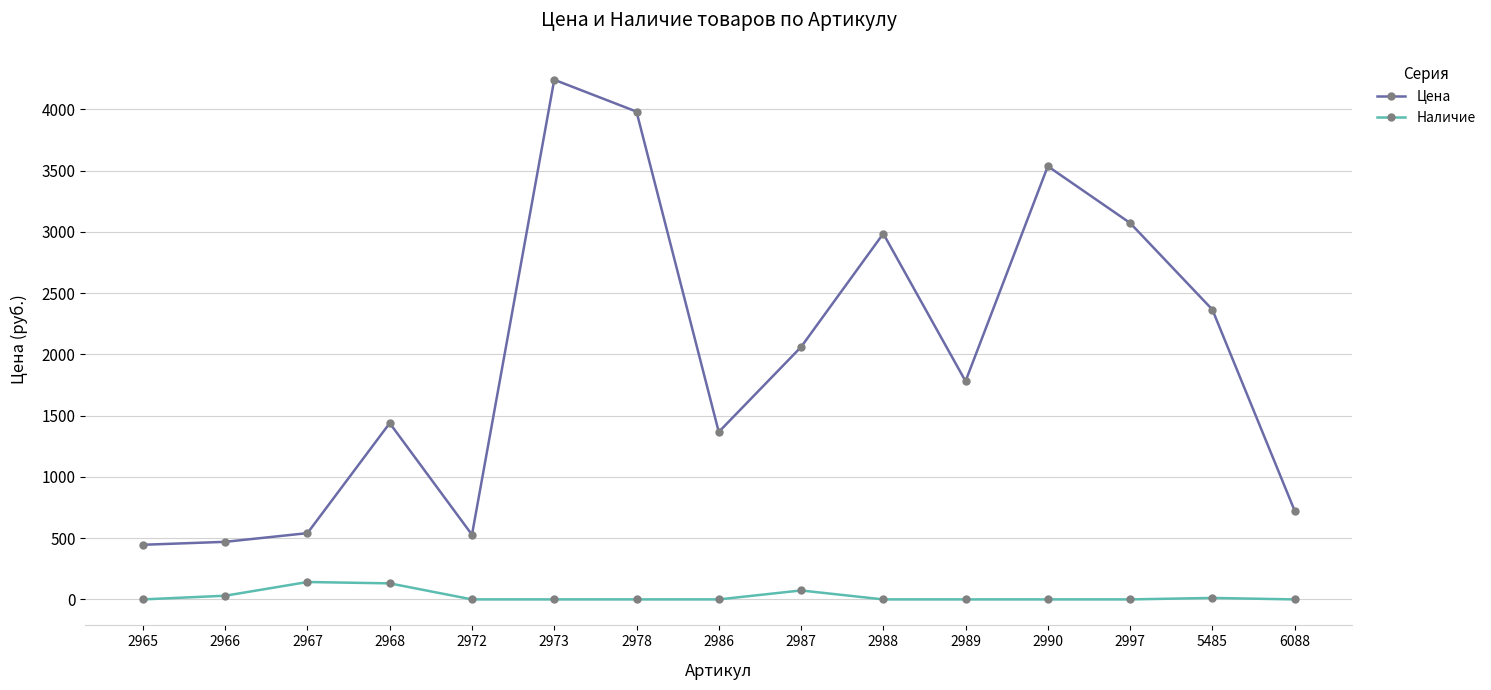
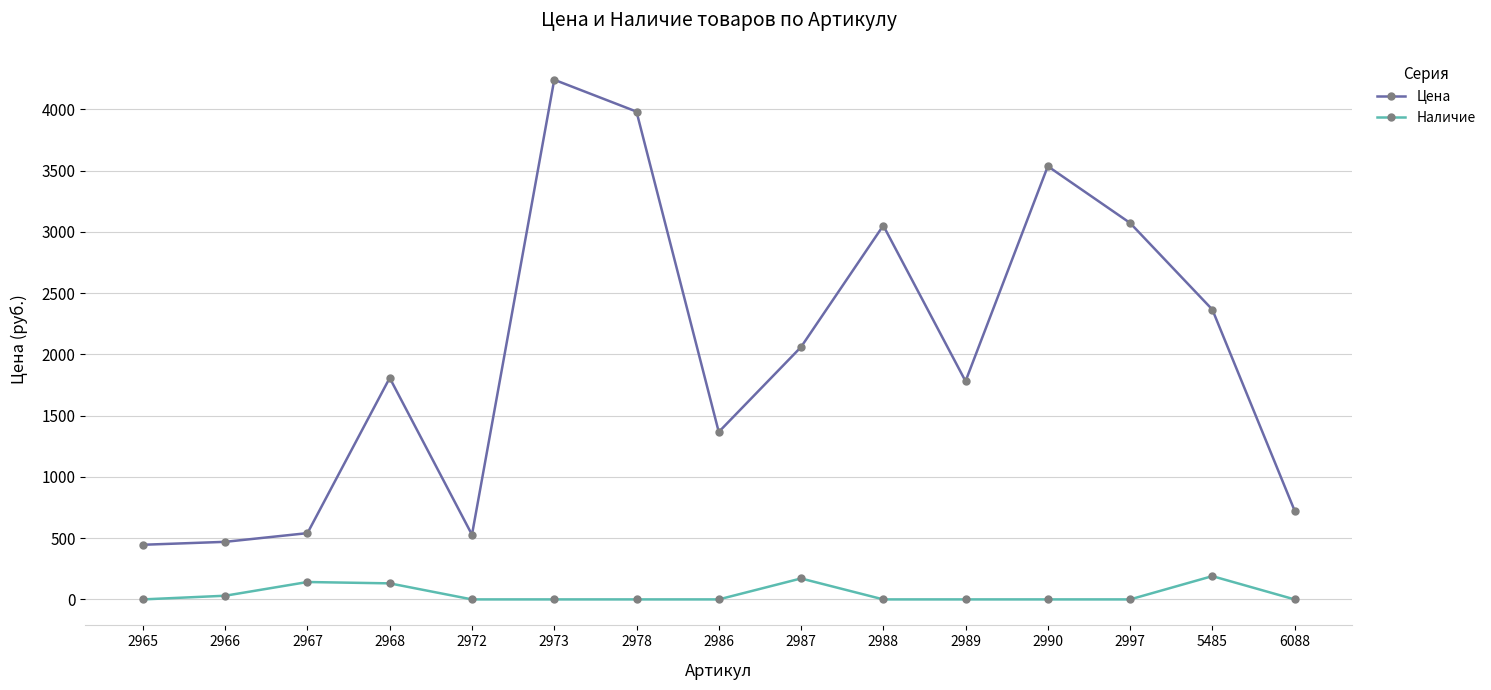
Цена, 2968: 1440 -> 1810
Наличие, 2987: 70 -> 170
Цена, 2988: 2990 -> 3050
Наличие, 5485: 10 -> 190
